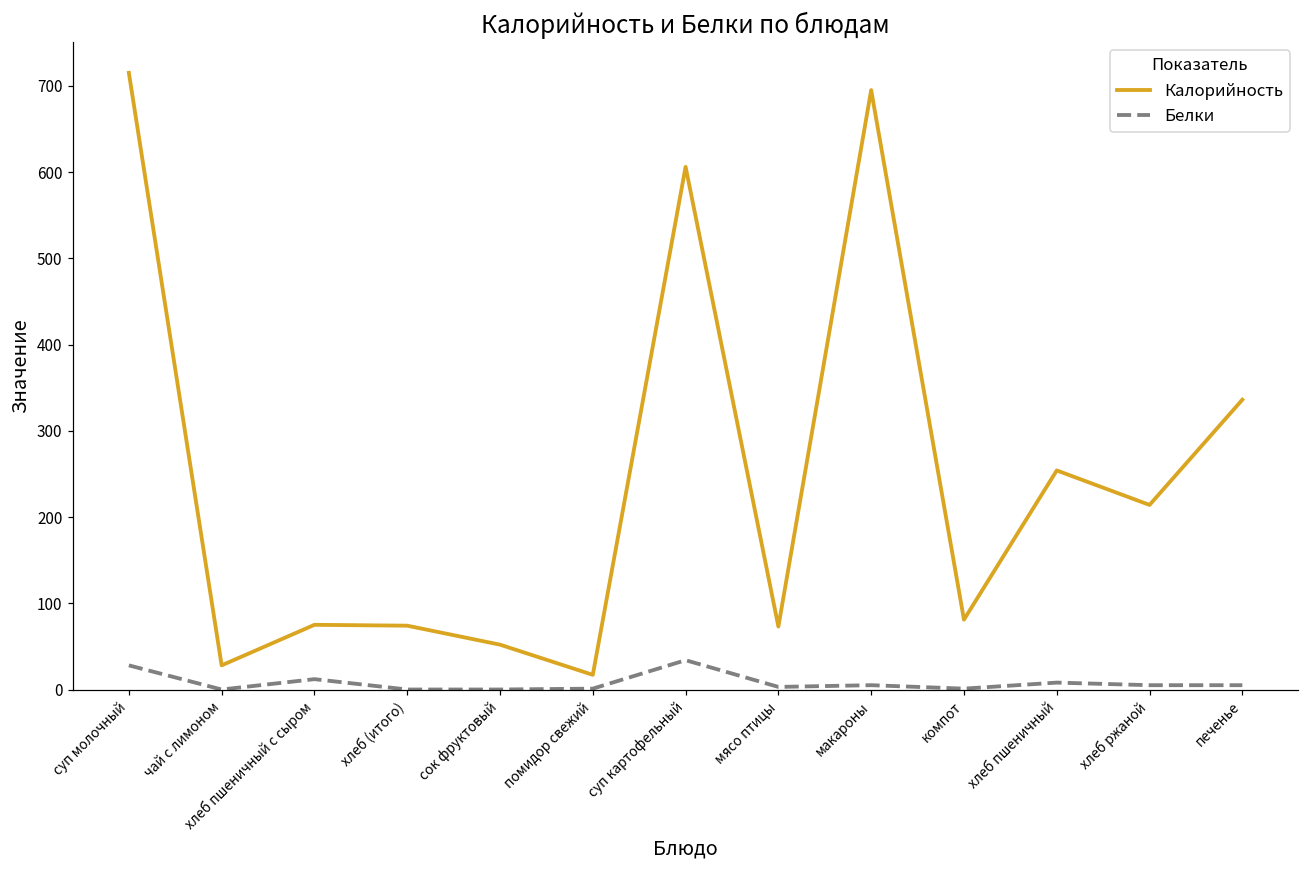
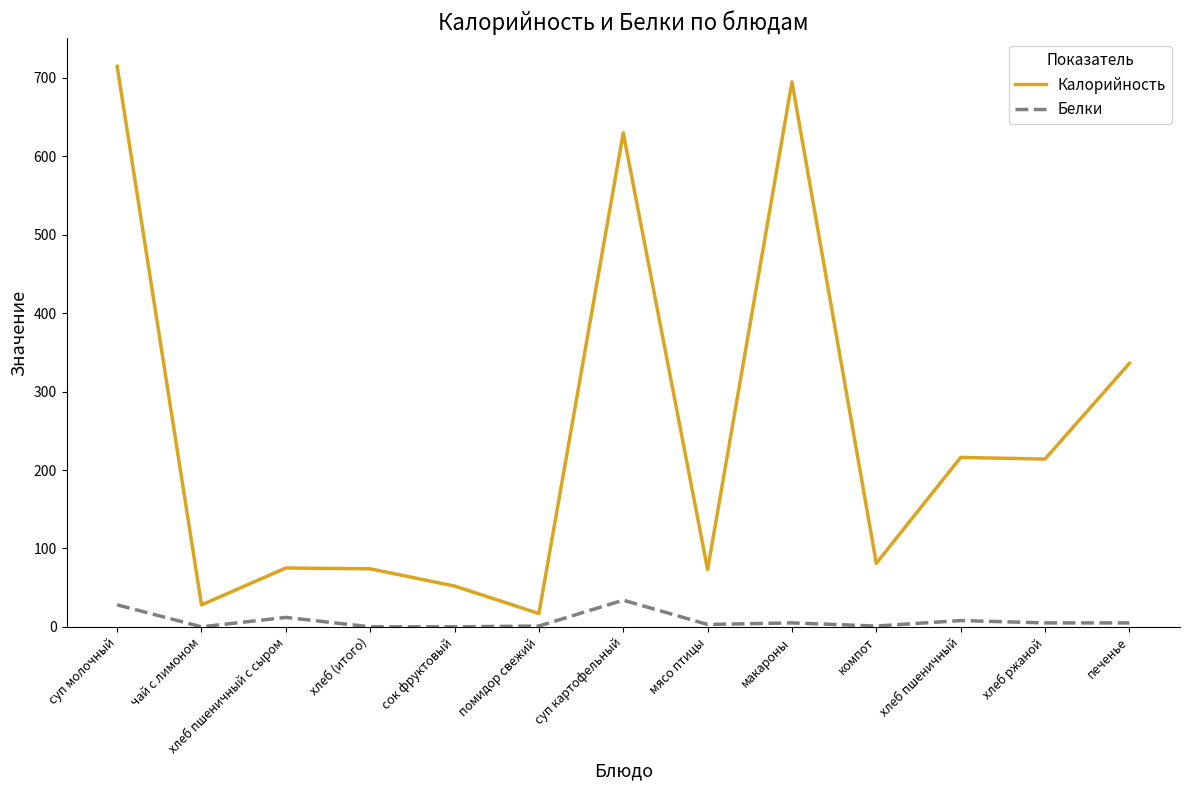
Калорийность, суп картофельный: 610 -> 630
Калорийность, хлеб пшеничный: 250 -> 220
